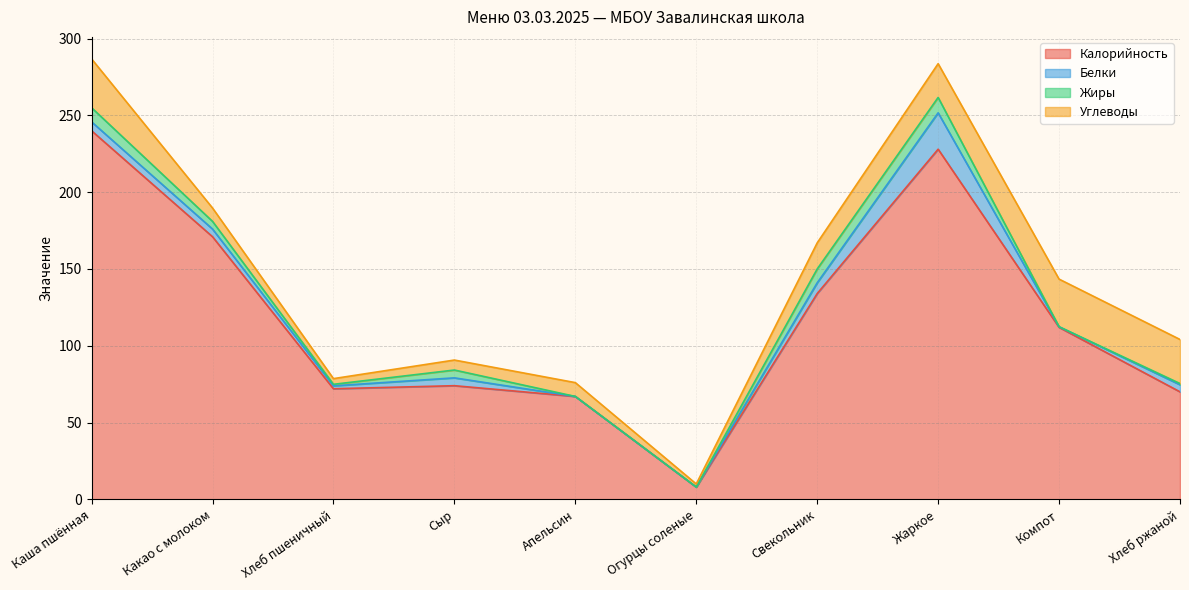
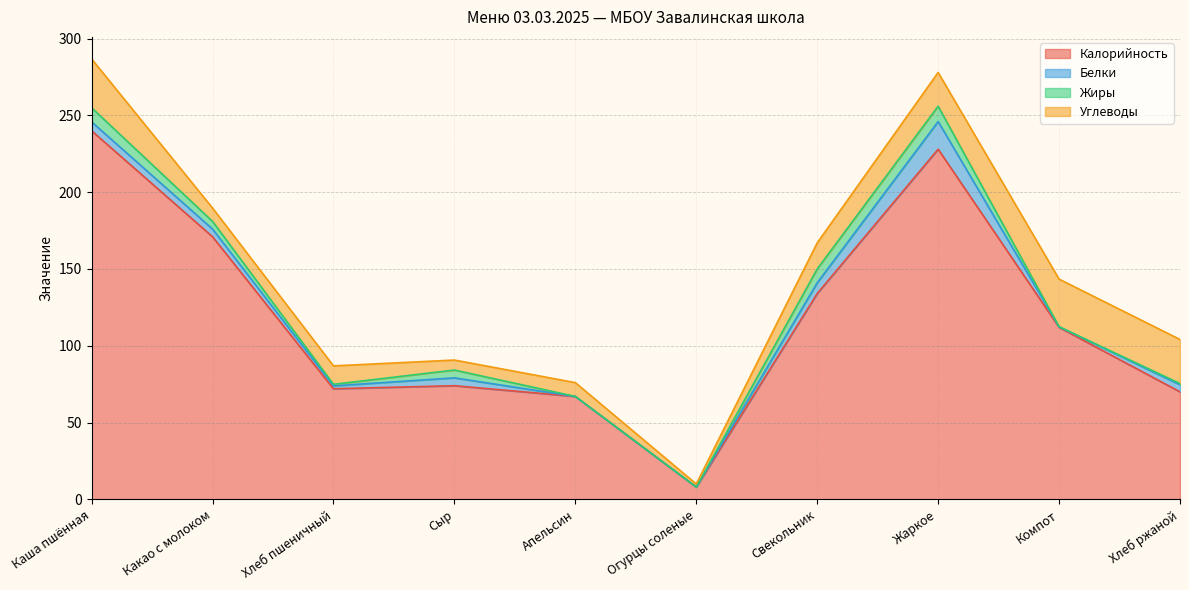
Углеводы, Хлеб пшеничный: 4 -> 12
Белки, Жаркое: 24 -> 18
